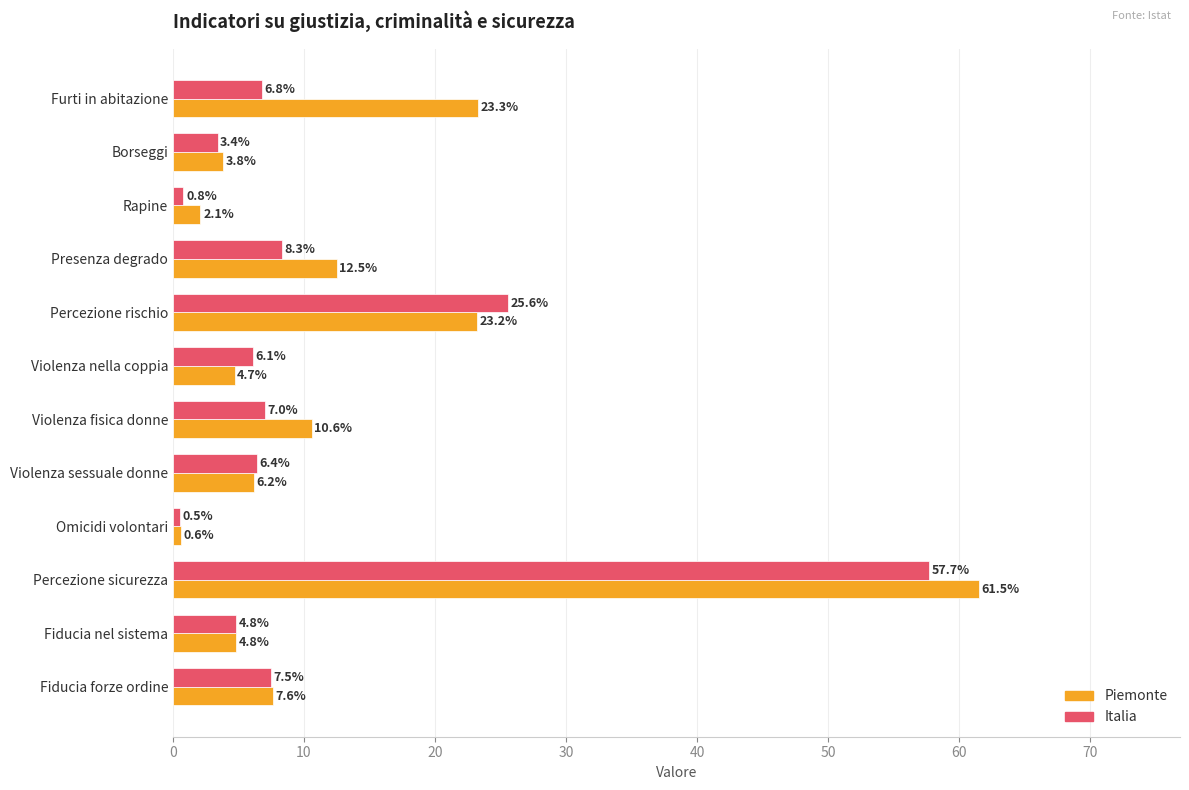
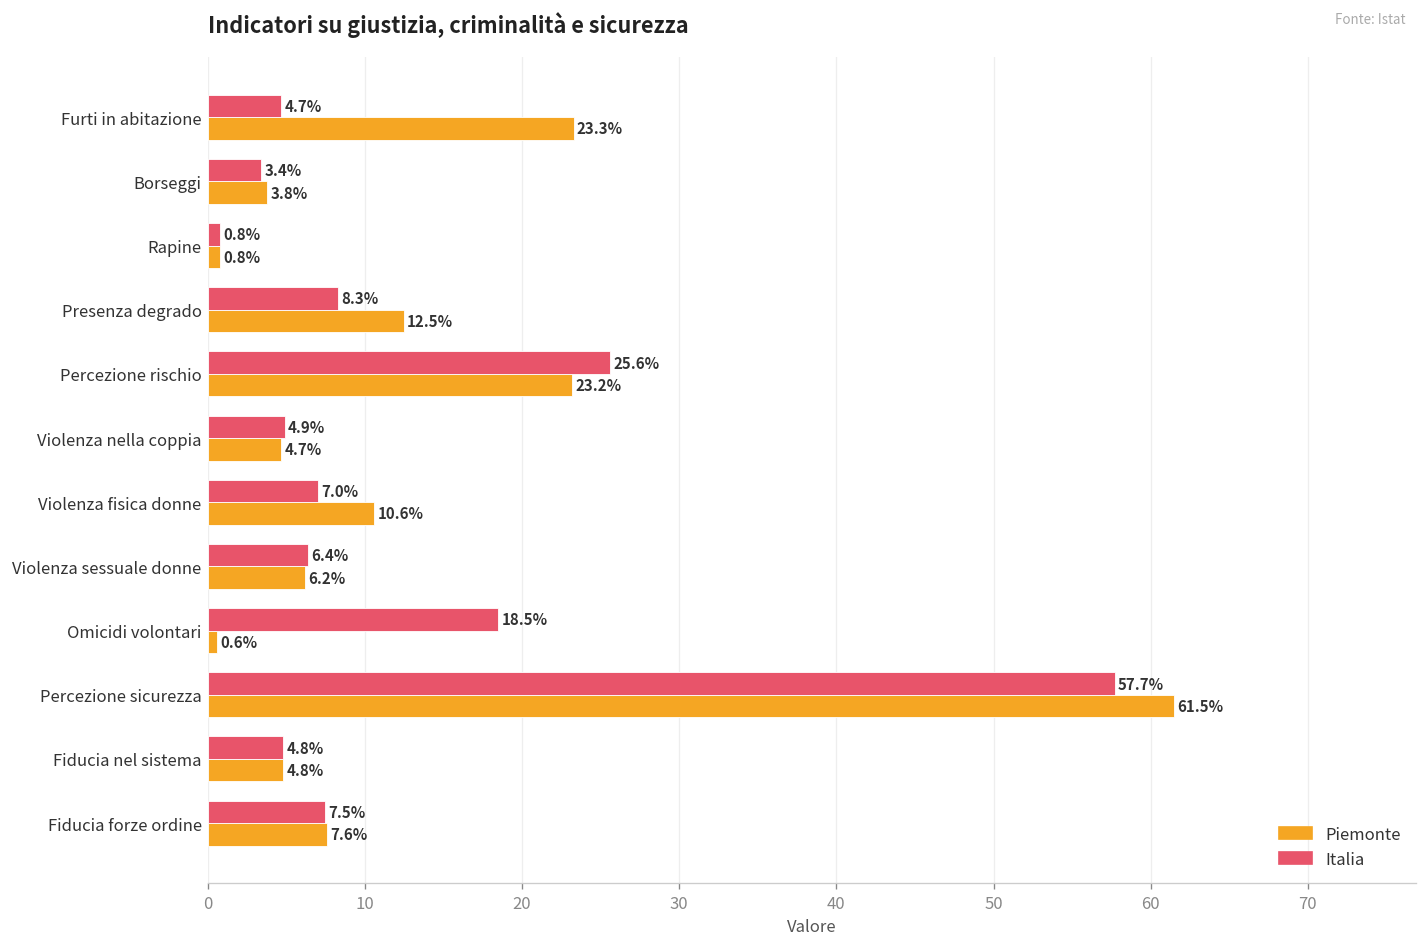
Italia, Furti in abitazione: 6.8% -> 4.7%
Piemonte, Rapine: 2.1% -> 0.8%
Italia, Violenza nella coppia: 6.1% -> 4.9%
Italia, Omicidi volontari: 0.5% -> 18.5%
